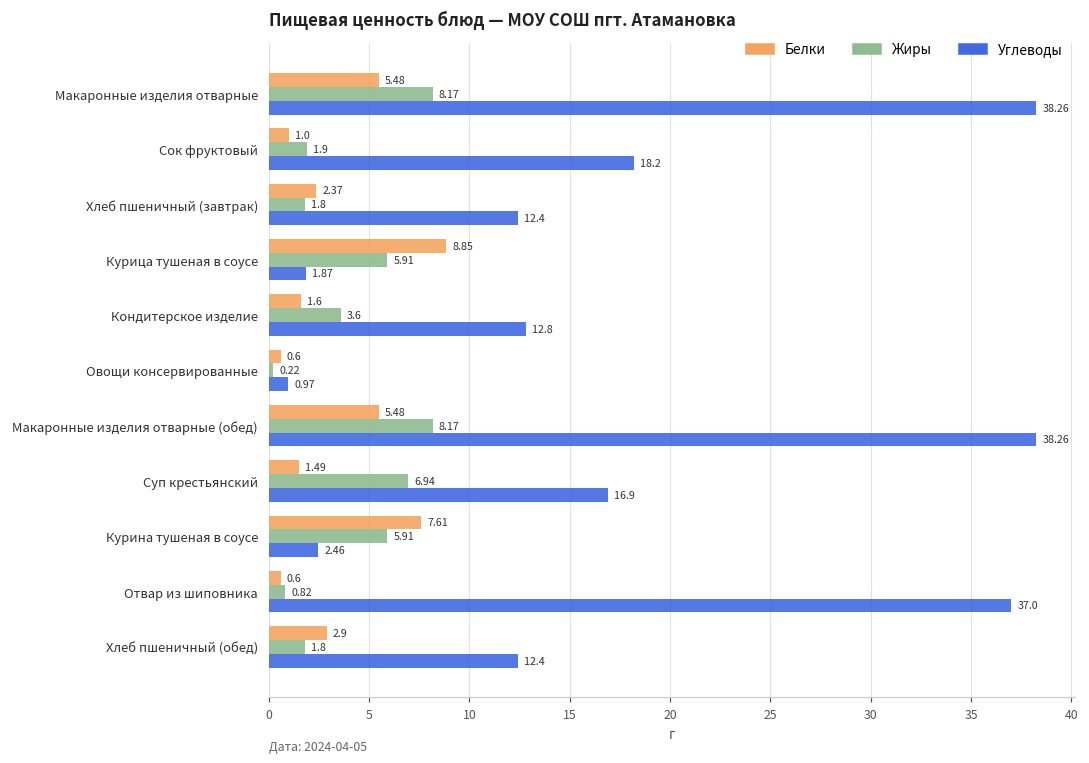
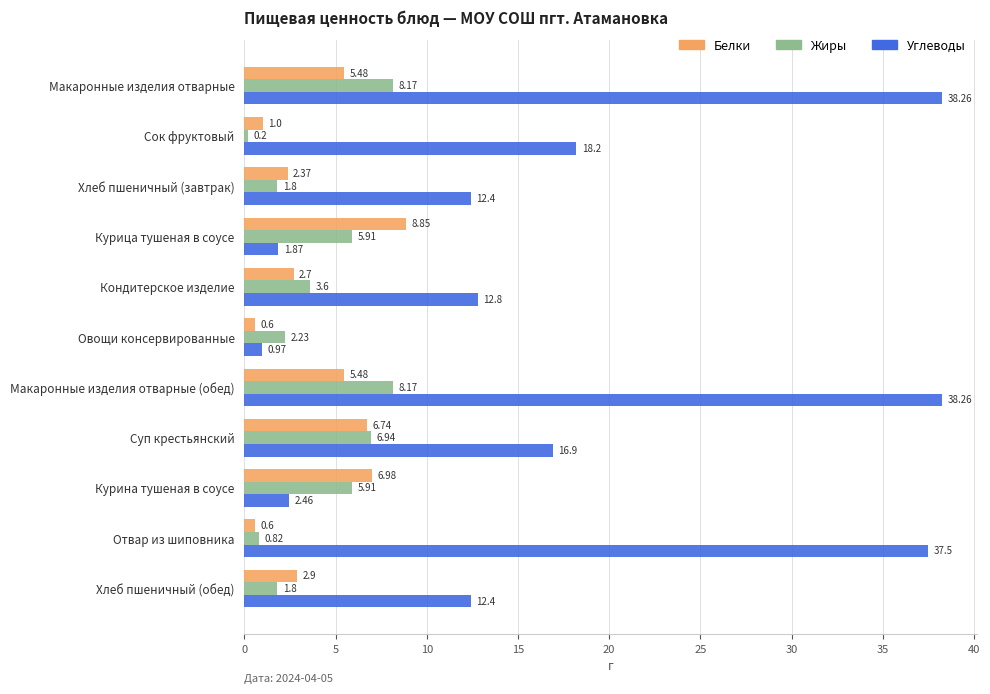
Жиры, Сок фруктовый: 1.9 -> 0.2
Белки, Кондитерское изделие: 1.6 -> 2.7
Жиры, Овощи консервированные: 0.22 -> 2.23
Белки, Суп крестьянский: 1.49 -> 6.74
Белки, Курина тушеная в соусе: 7.61 -> 6.98
Углеводы, Отвар из шиповника: 37.0 -> 37.5
